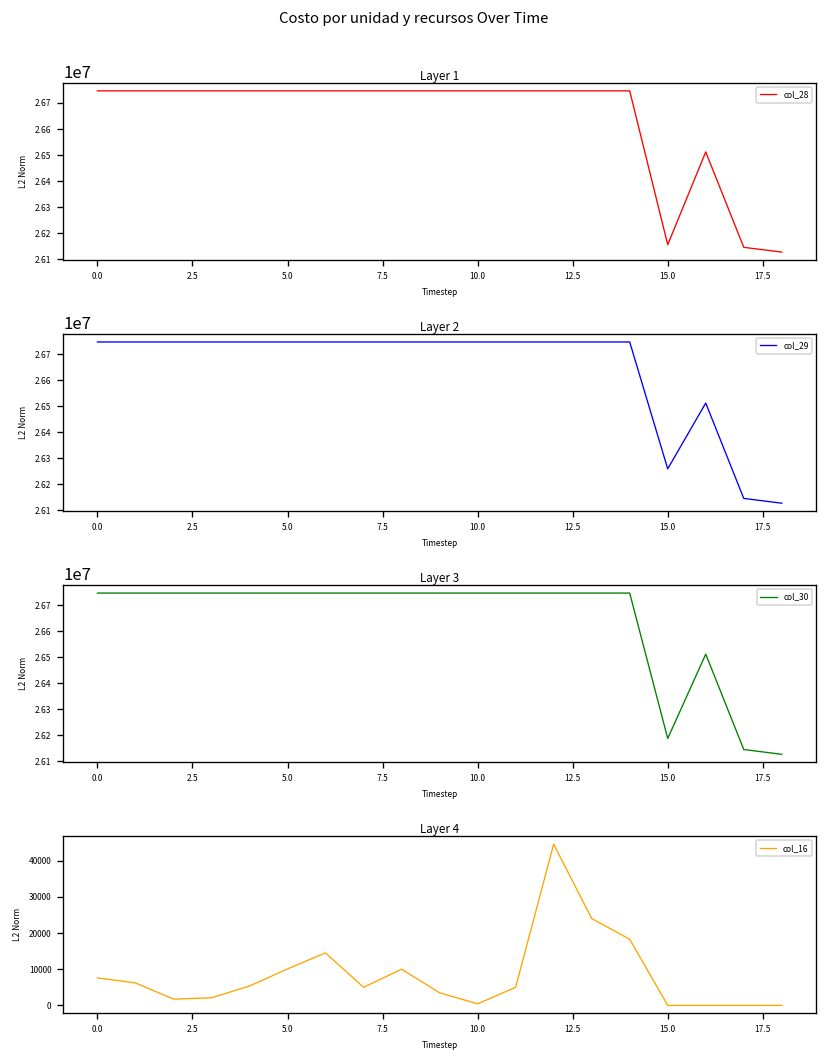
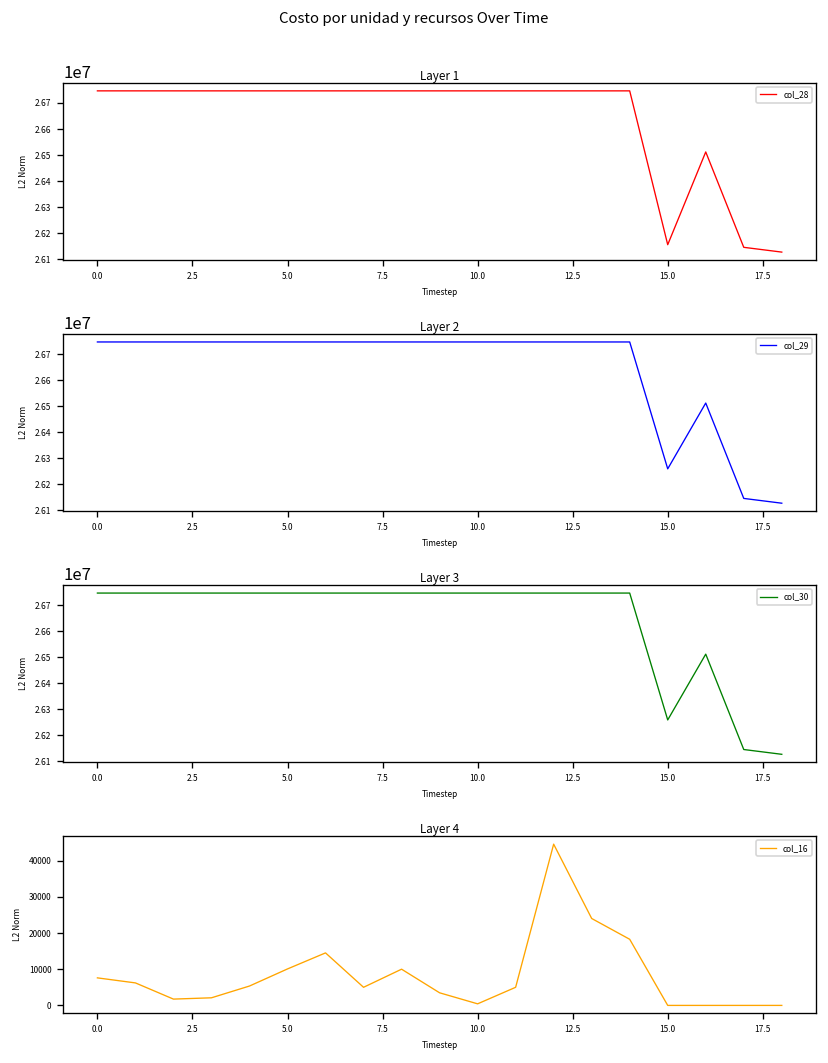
Layer 3, 15.0: 26190000 -> 26260000
